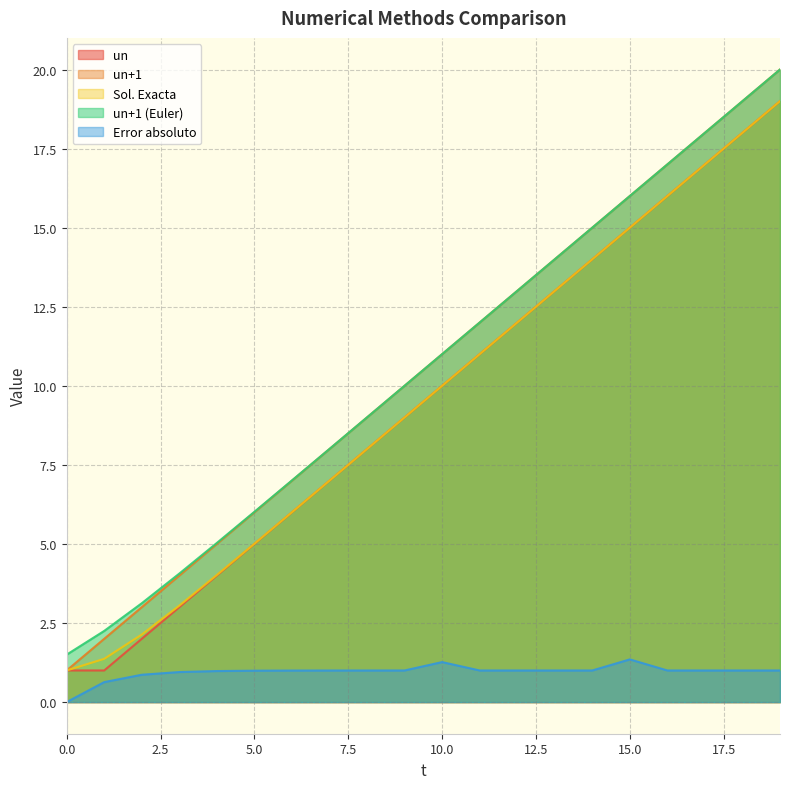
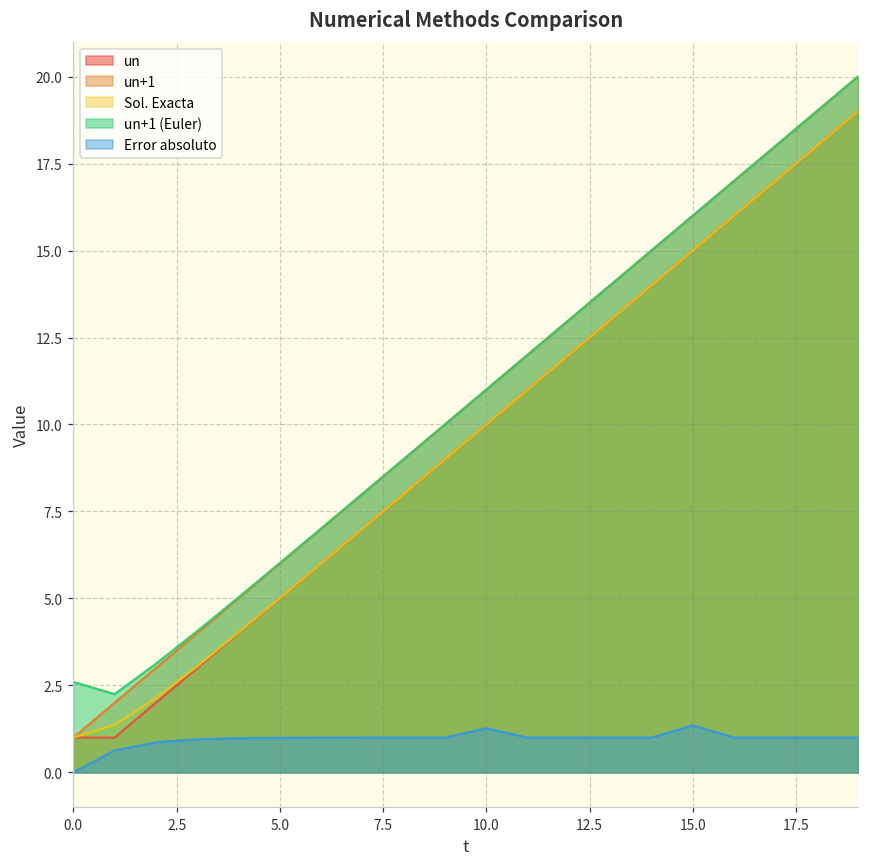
un+1 (Euler), 0.0: 1.5 -> 2.6
